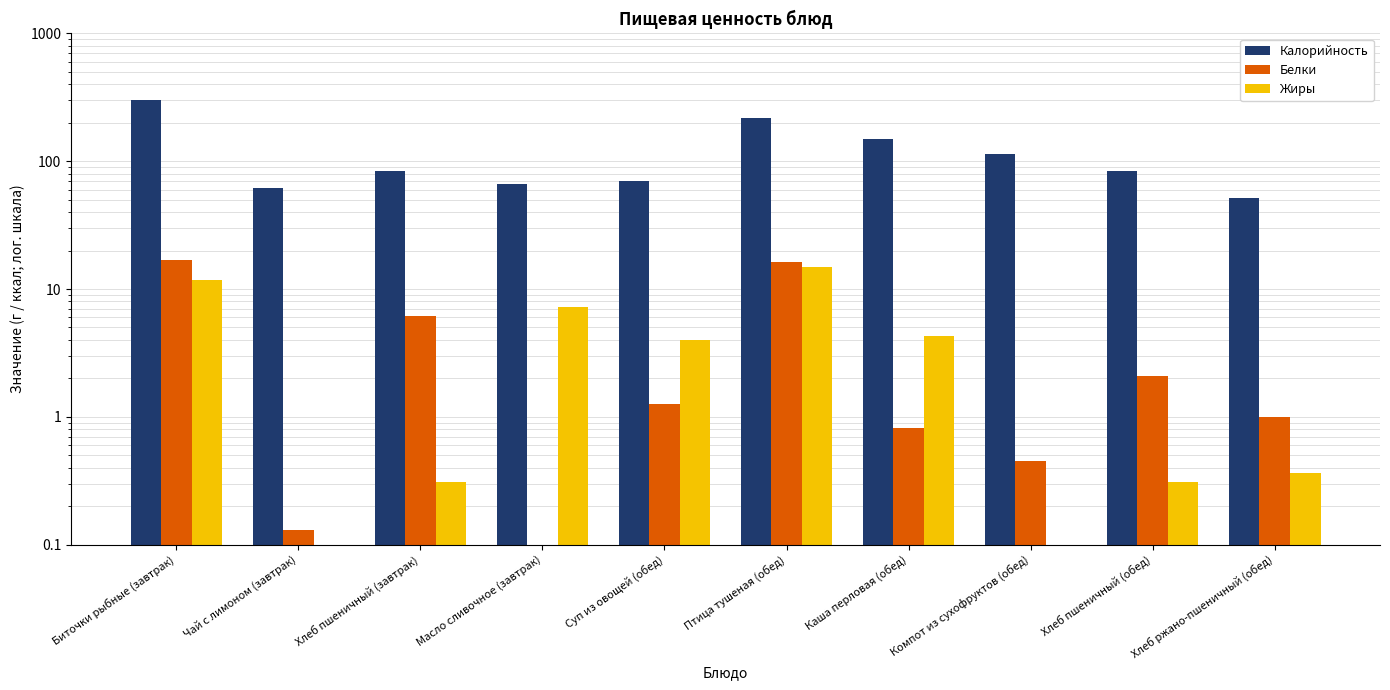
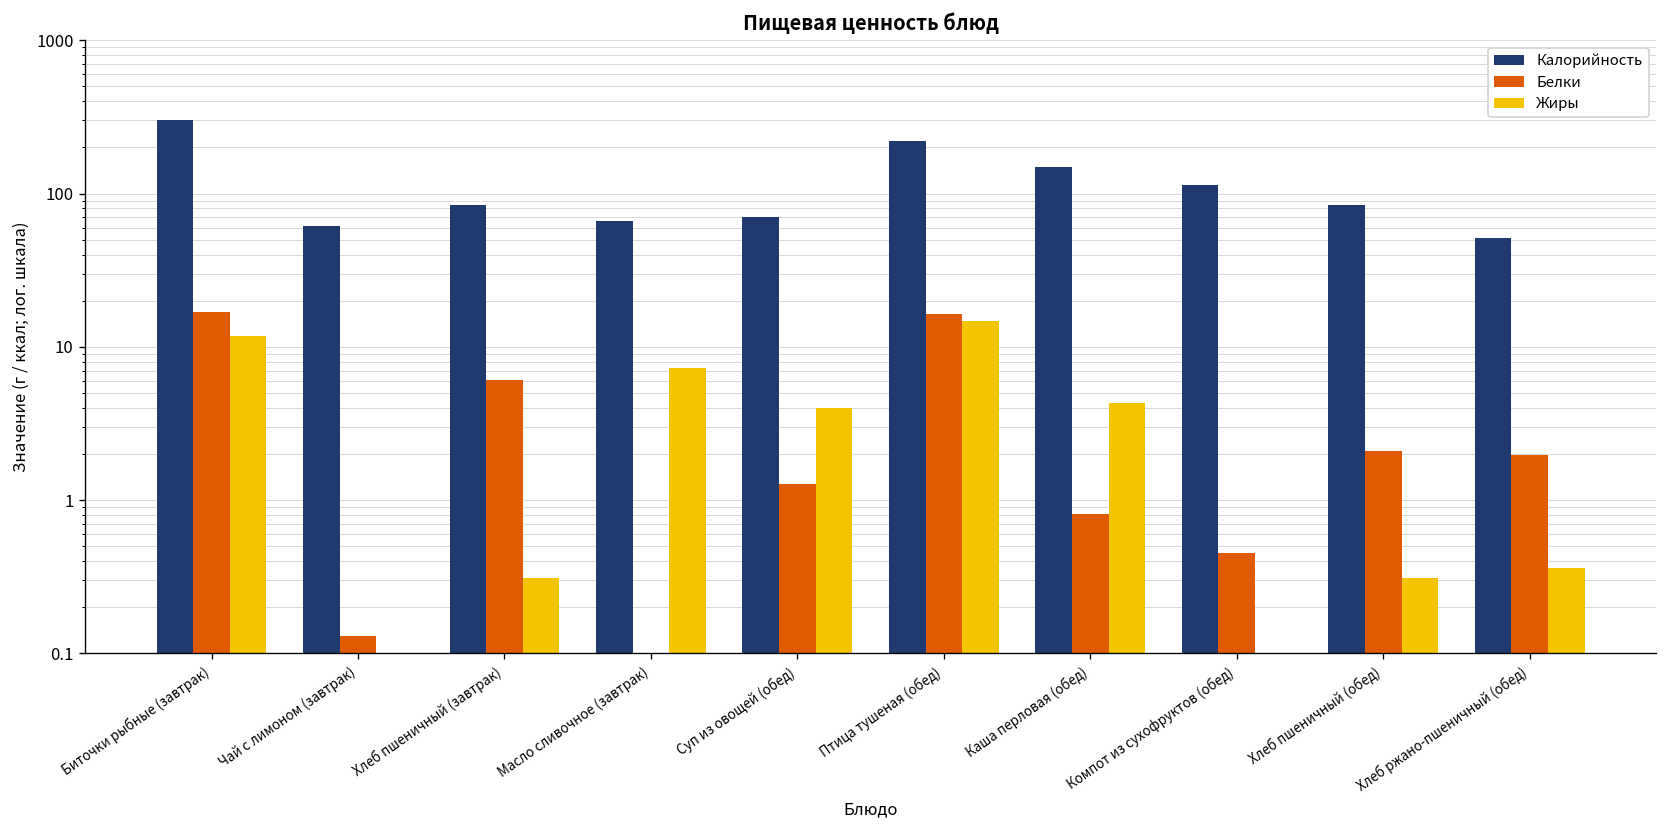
Белки, Хлеб ржано-пшеничный (обед): 1.0 -> 2.0
